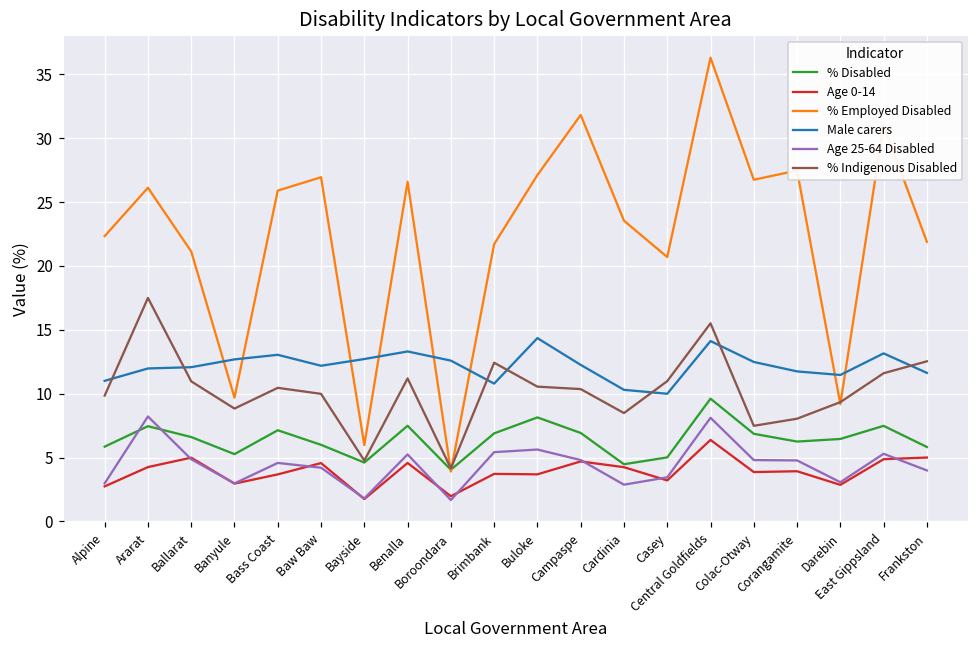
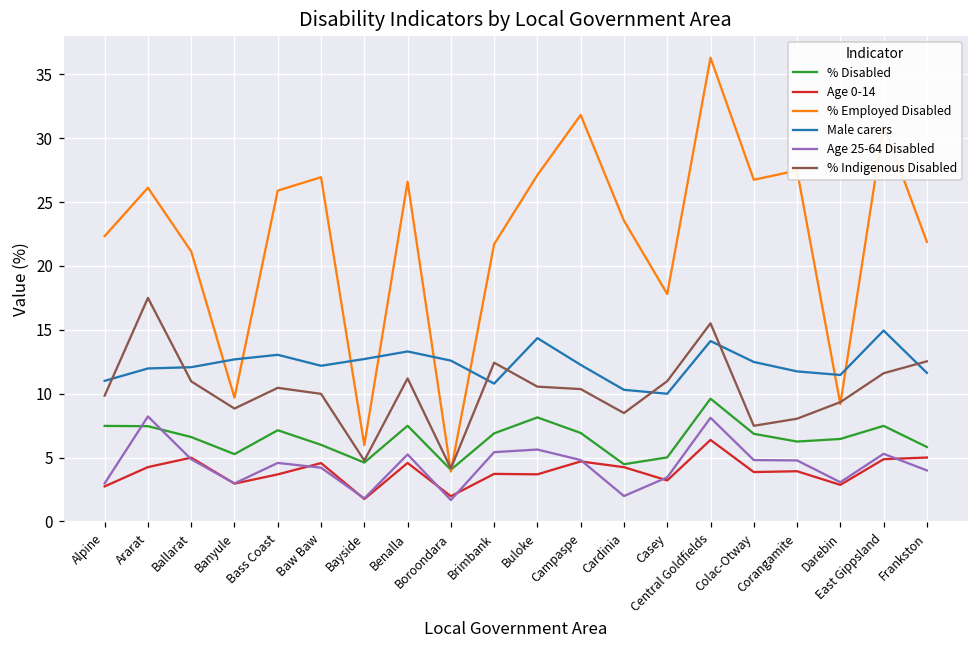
% Disabled, Alpine: 5.9 -> 7.5
Age 25-64 Disabled, Cardinia: 2.9 -> 2.0
% Employed Disabled, Casey: 20.7 -> 17.8
Male carers, East Gippsland: 13.2 -> 14.9
